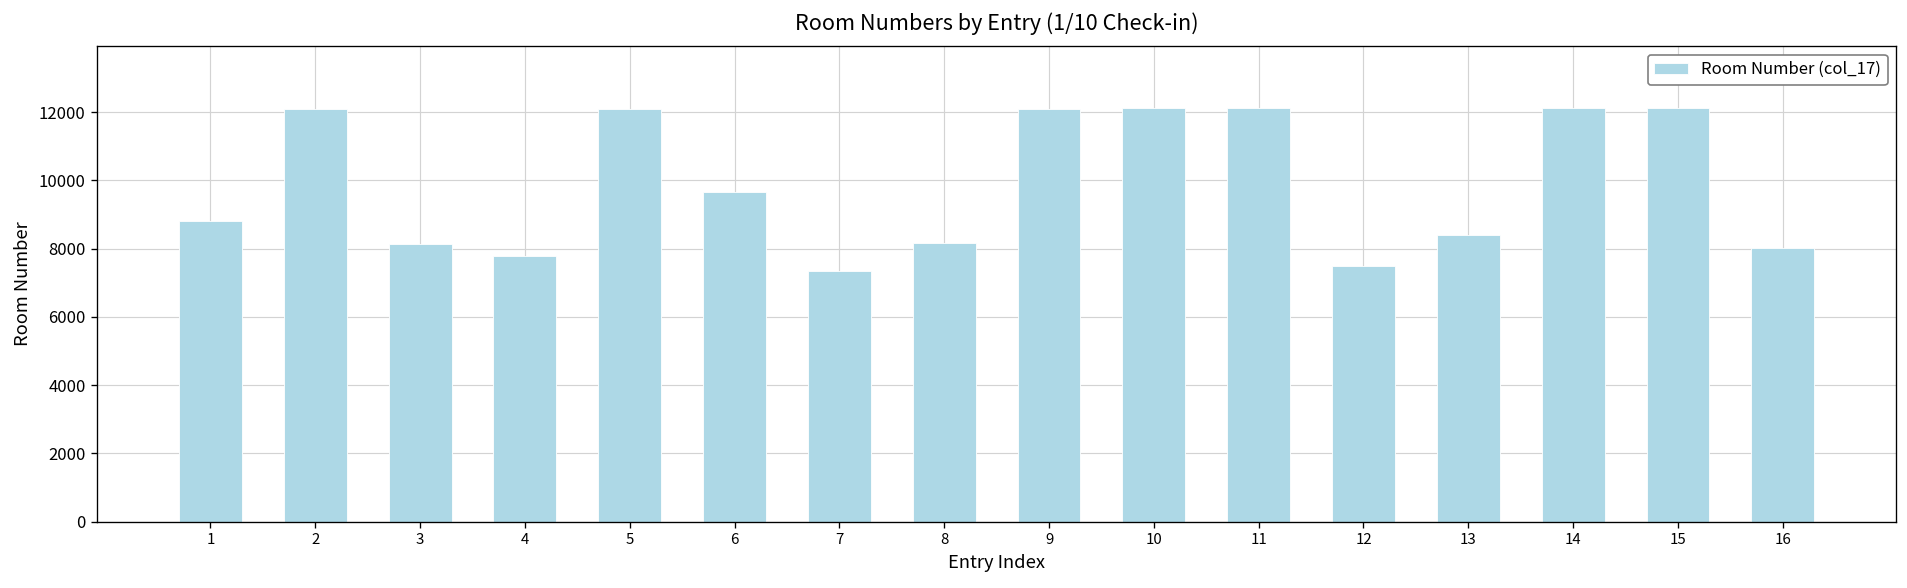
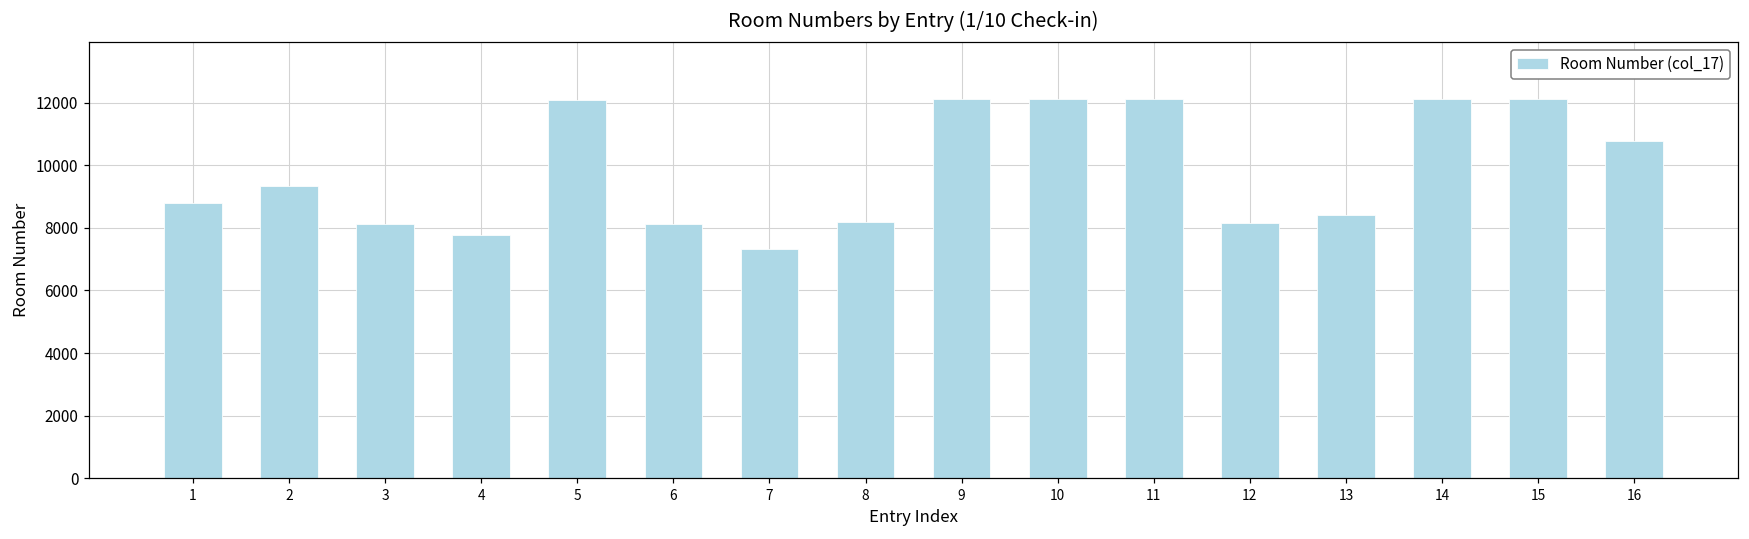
2: 12100 -> 9300
6: 9700 -> 8100
12: 7500 -> 8200
16: 8000 -> 10800
